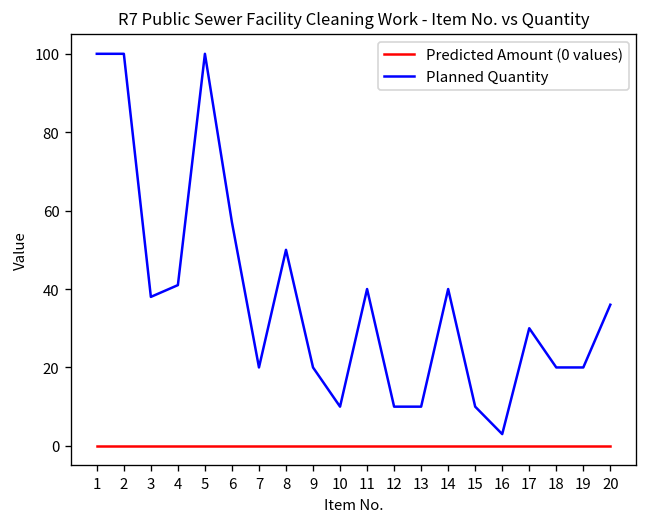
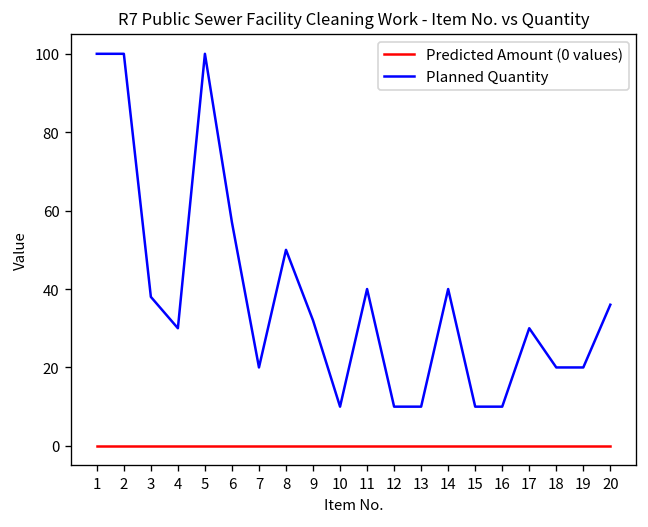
Planned Quantity, 4: 41 -> 30
Planned Quantity, 9: 20 -> 32
Planned Quantity, 16: 3 -> 10
